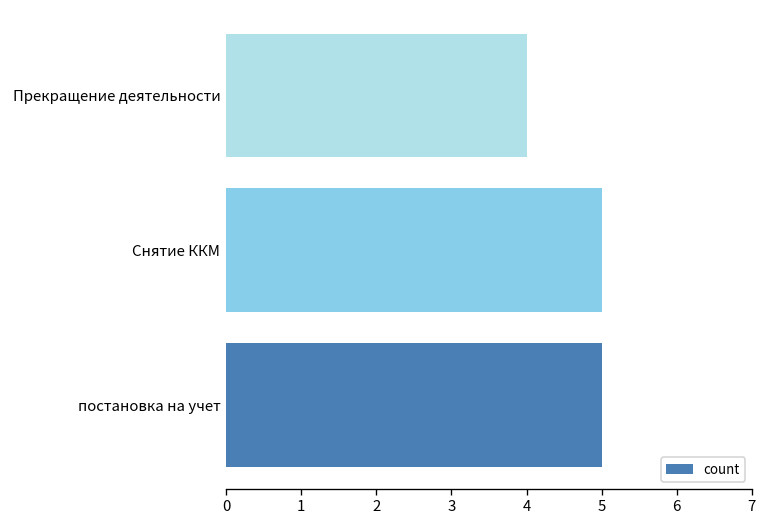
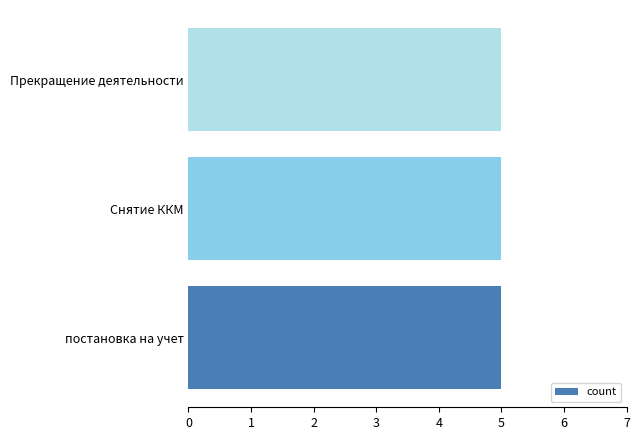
Прекращение деятельности: 4 -> 5
